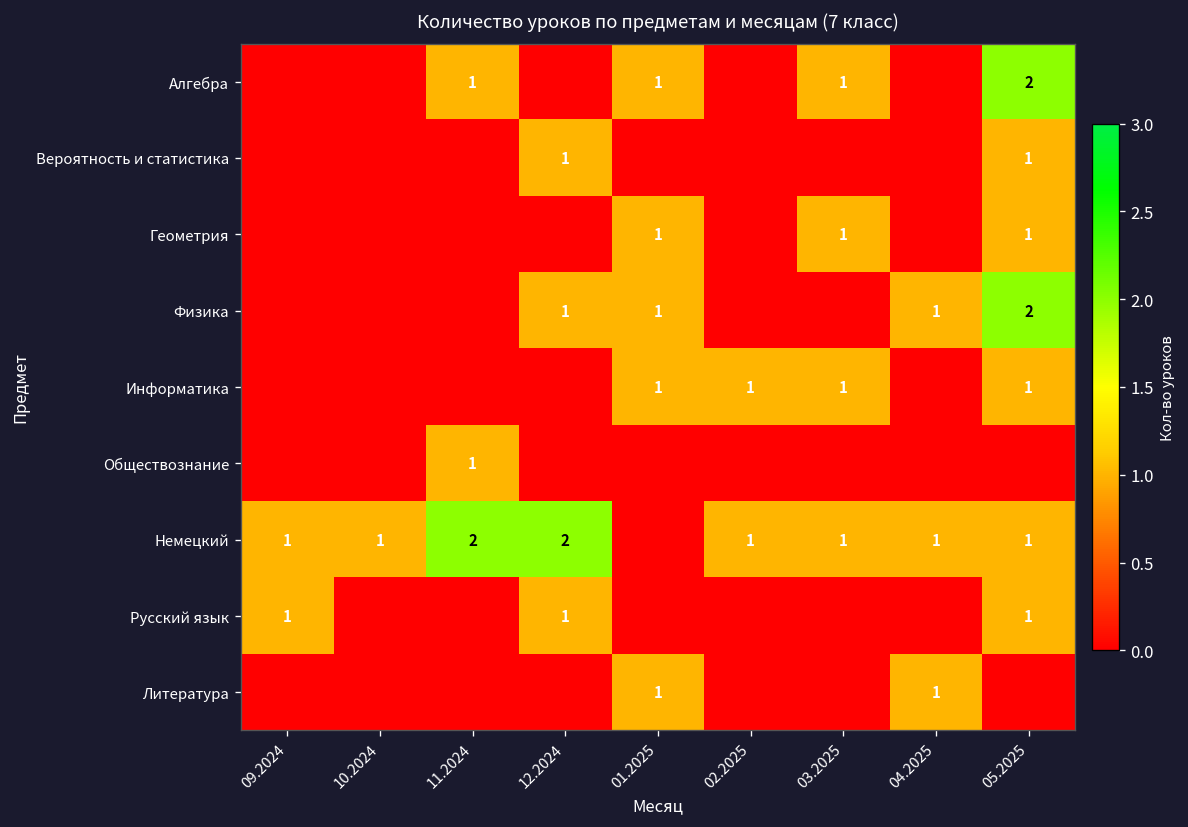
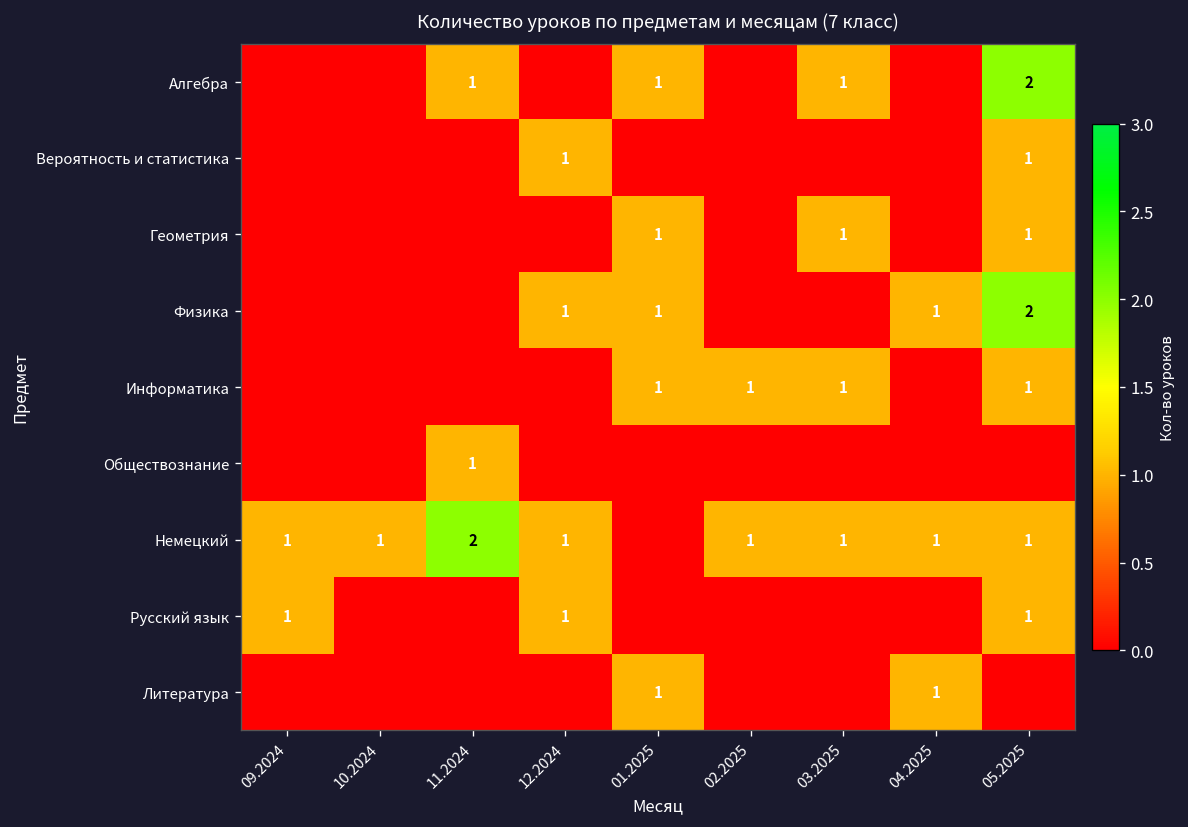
Немецкий, 12.2024: 2 -> 1
